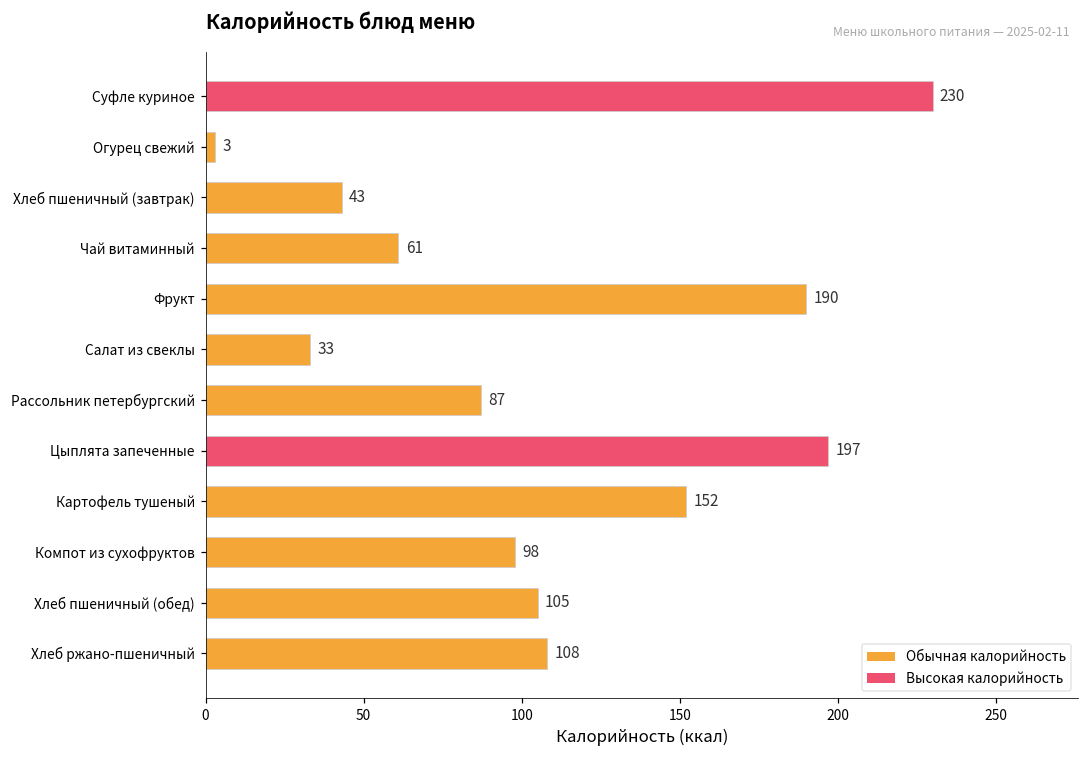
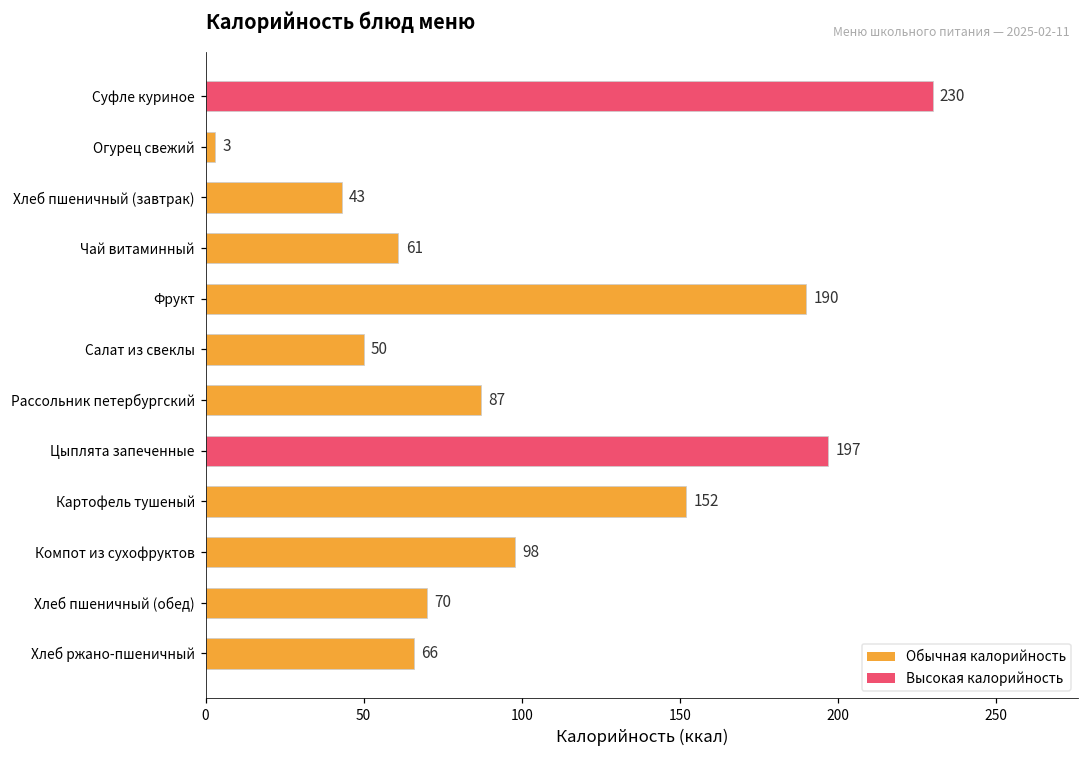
Салат из свеклы: 33 -> 50
Хлеб пшеничный (обед): 105 -> 70
Хлеб ржано-пшеничный: 108 -> 66
